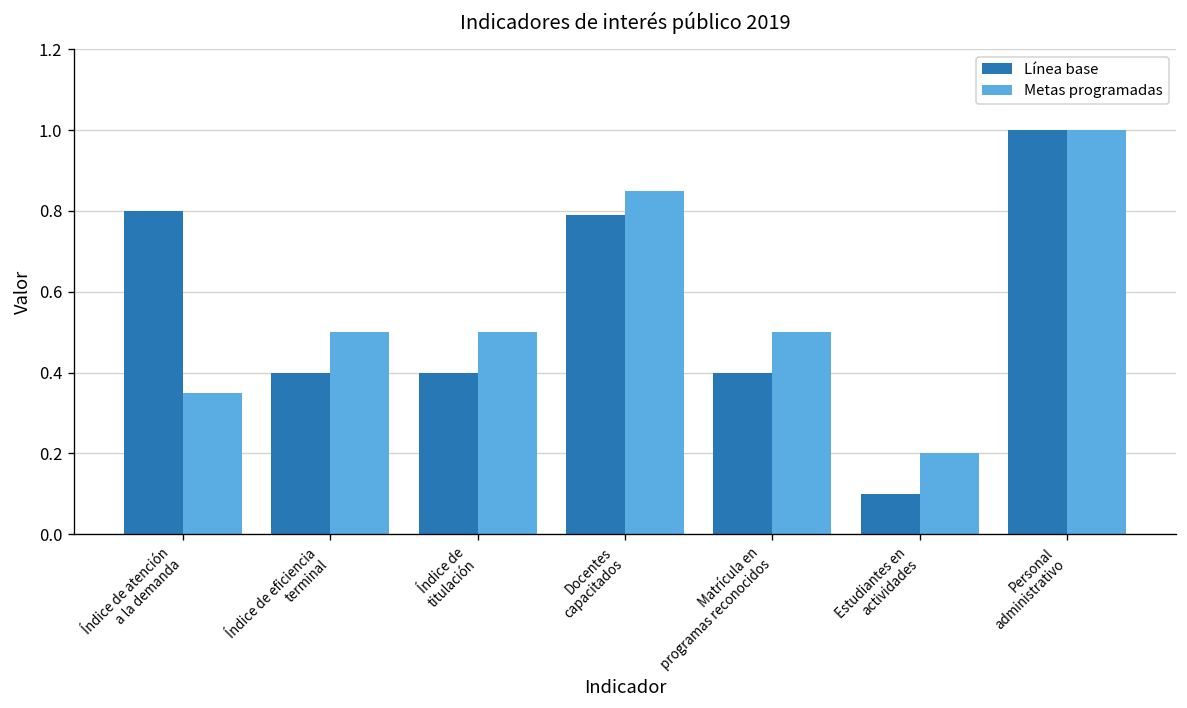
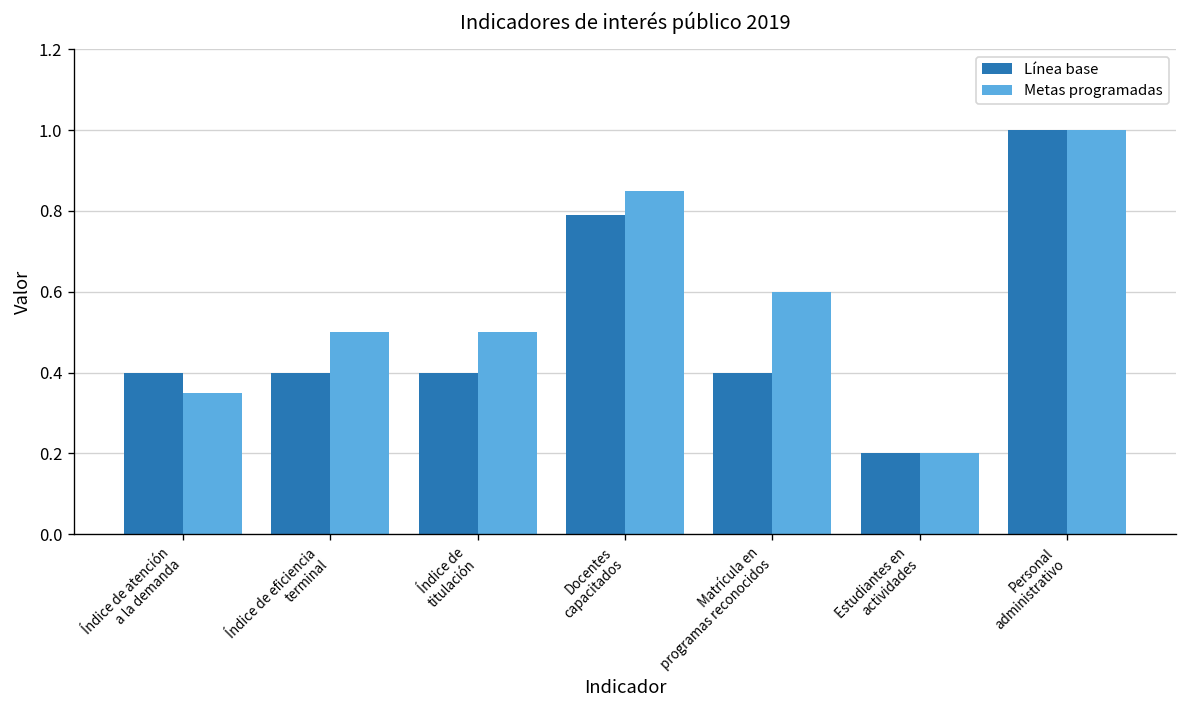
Línea base, Índice de atención a la demanda: 0.8 -> 0.4
Metas programadas, Matrícula en programas reconocidos: 0.5 -> 0.6
Línea base, Estudiantes en actividades: 0.1 -> 0.2
